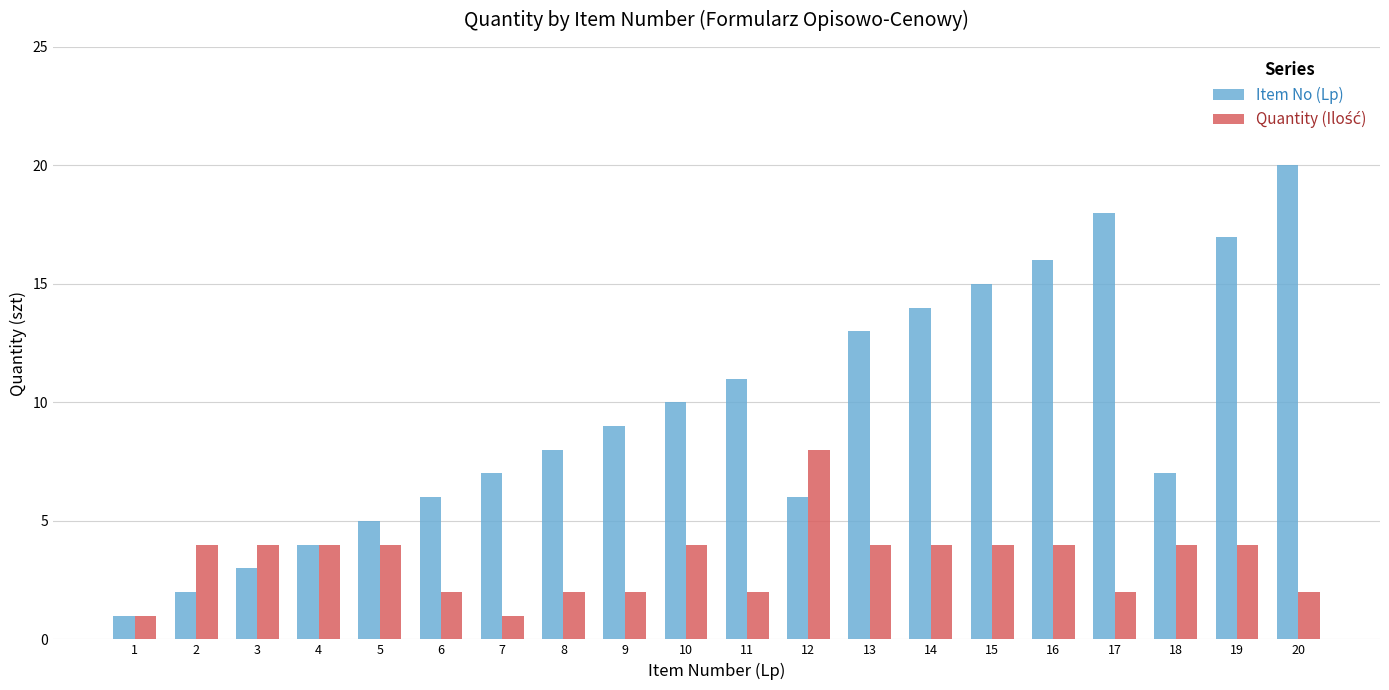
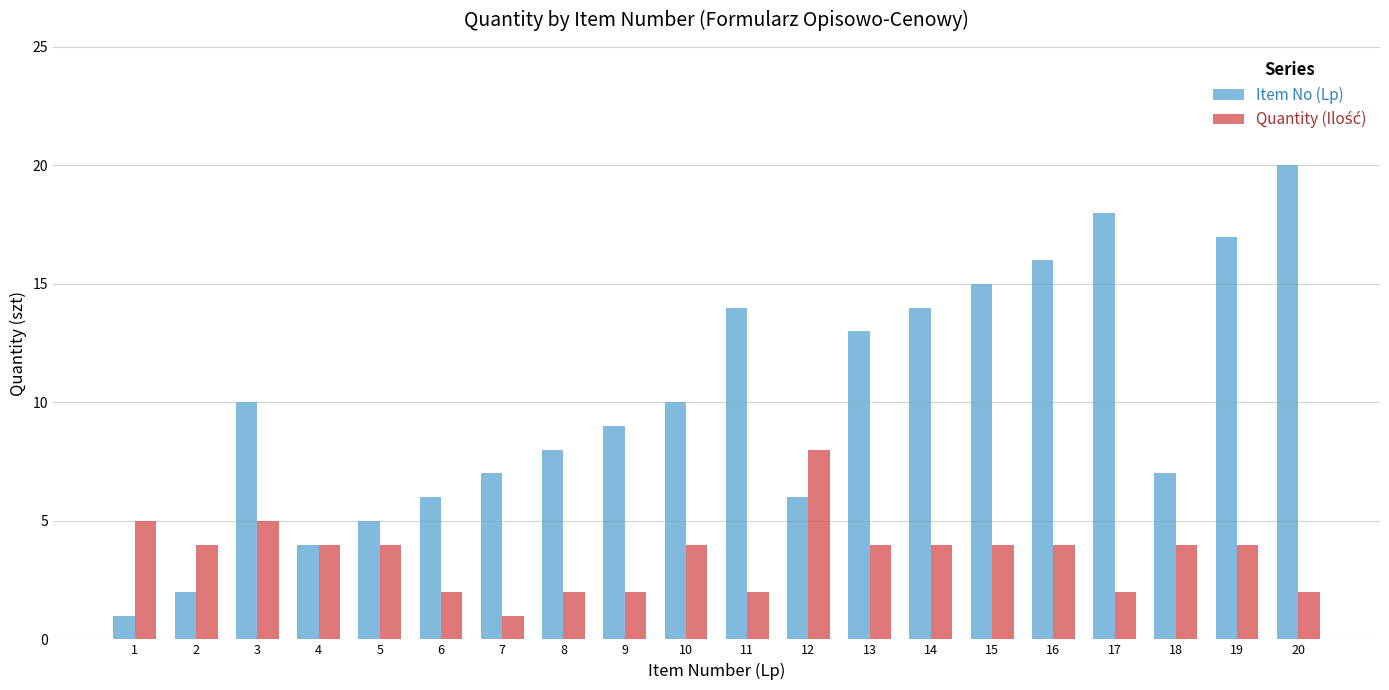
Quantity (Ilość), 1: 1 -> 5
Item No (Lp), 3: 3 -> 10
Quantity (Ilość), 3: 4 -> 5
Item No (Lp), 11: 11 -> 14
